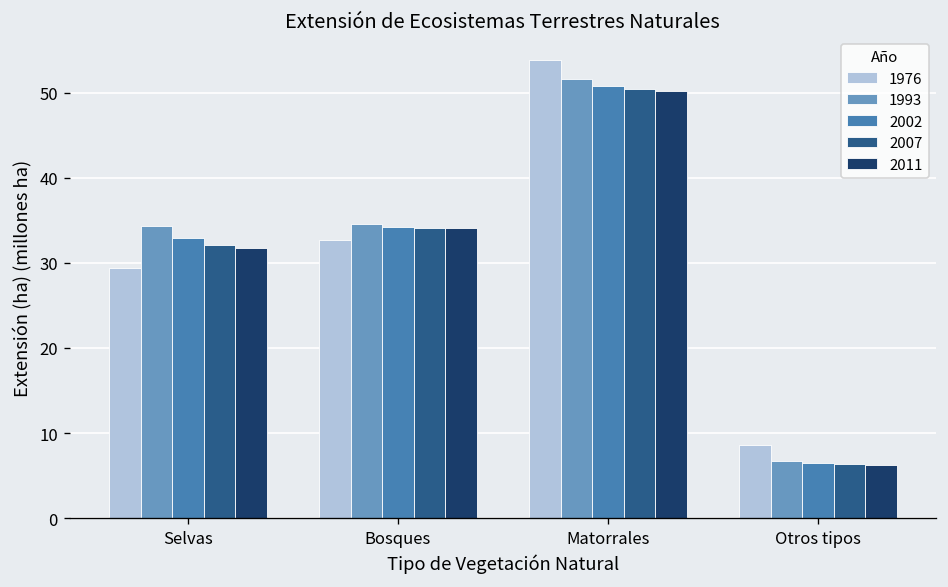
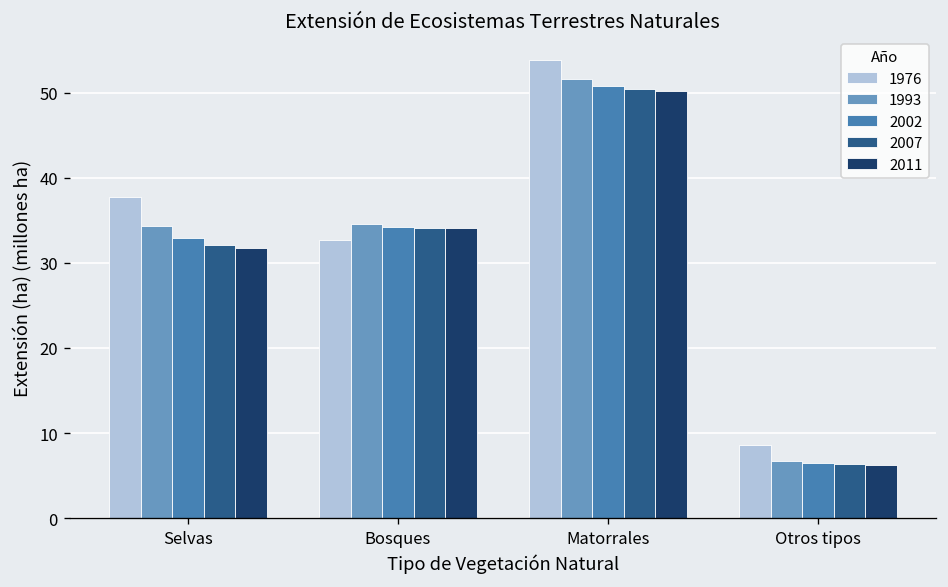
1976, Selvas: 29 -> 38
